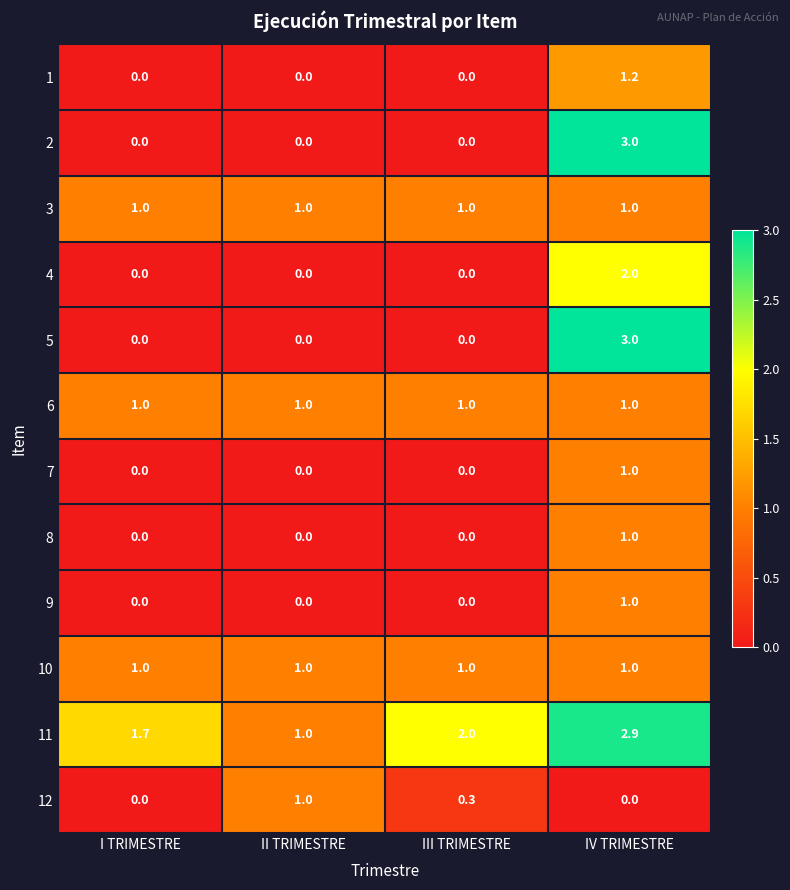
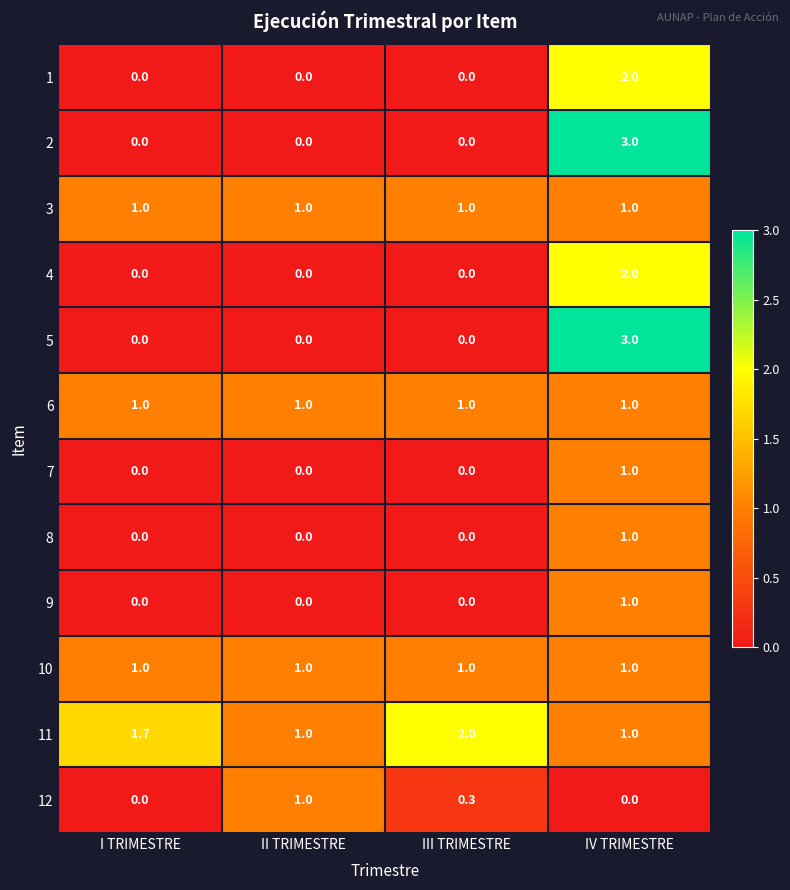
1, IV TRIMESTRE: 1.2 -> 2.0
11, IV TRIMESTRE: 2.9 -> 1.0
